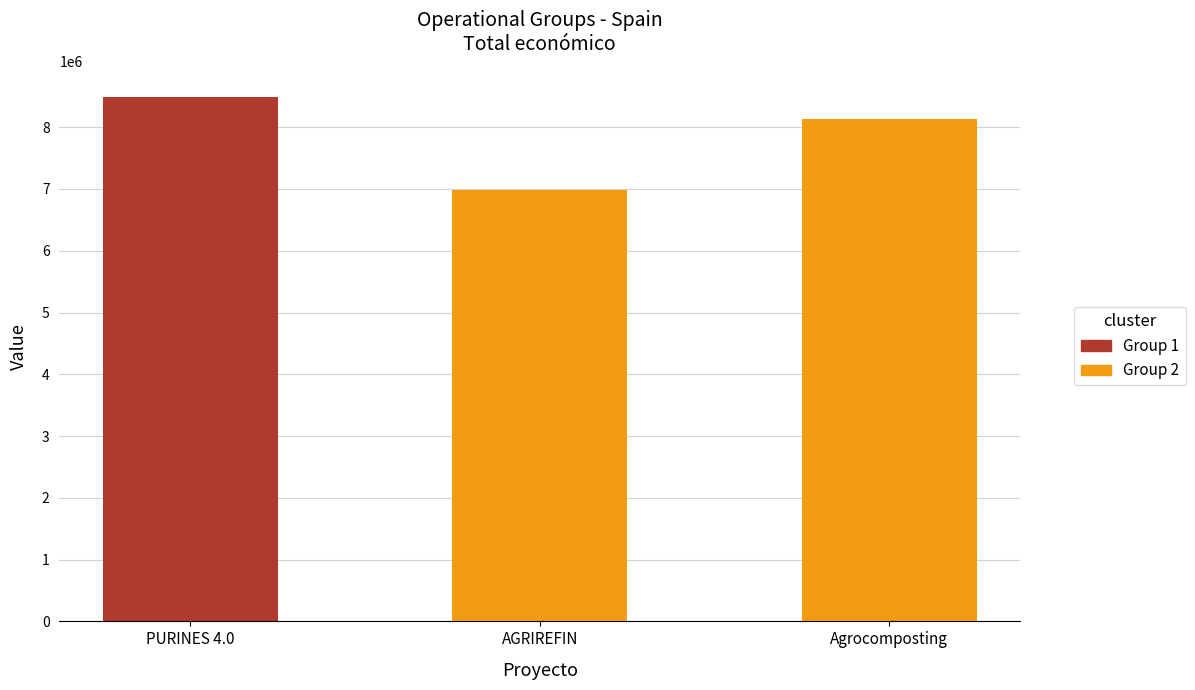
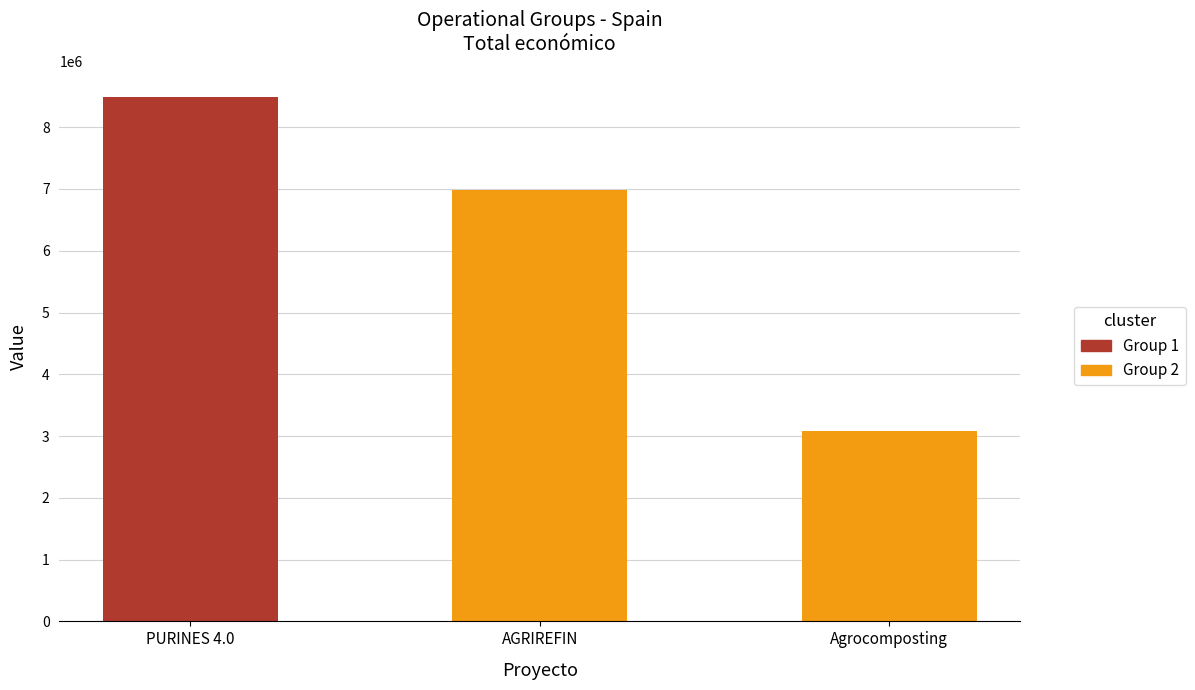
Agrocomposting: 8100000 -> 3100000
